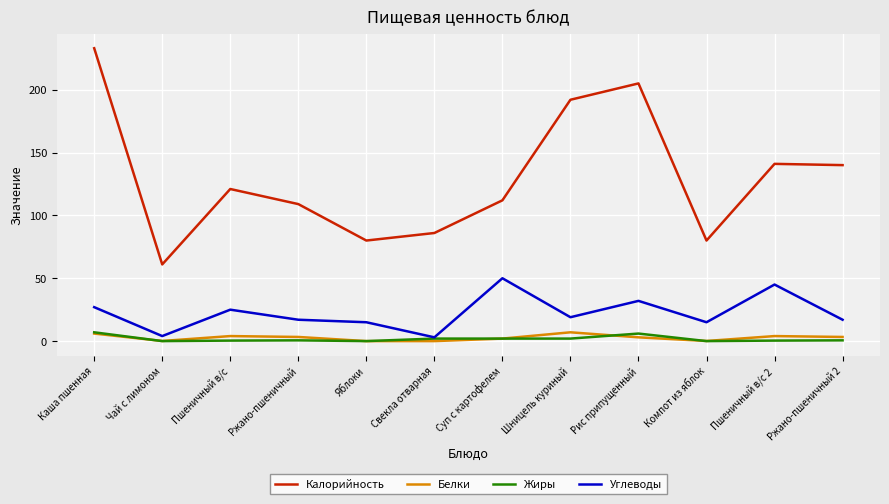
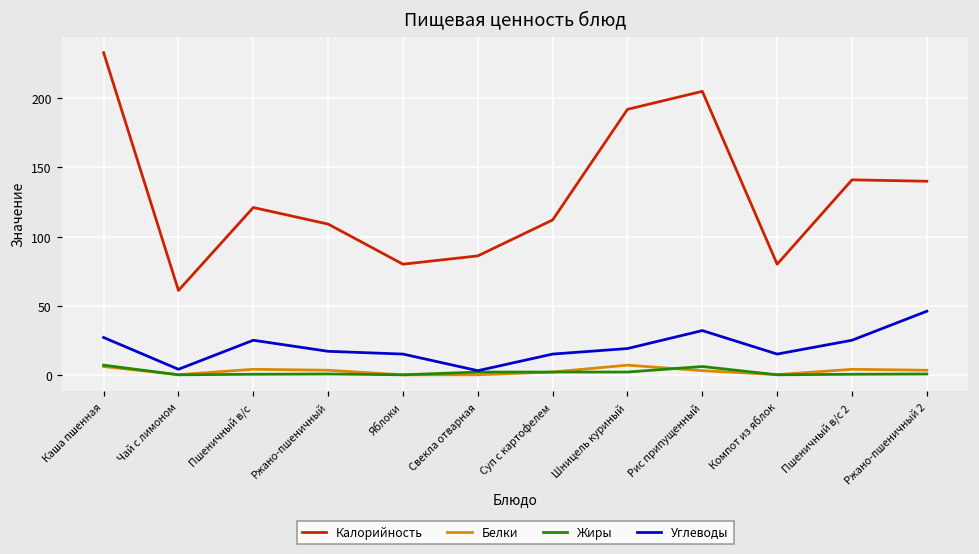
Углеводы, Суп с картофелем: 50 -> 15
Углеводы, Пшеничный в/с 2: 45 -> 25
Углеводы, Ржано-пшеничный 2: 17 -> 46
